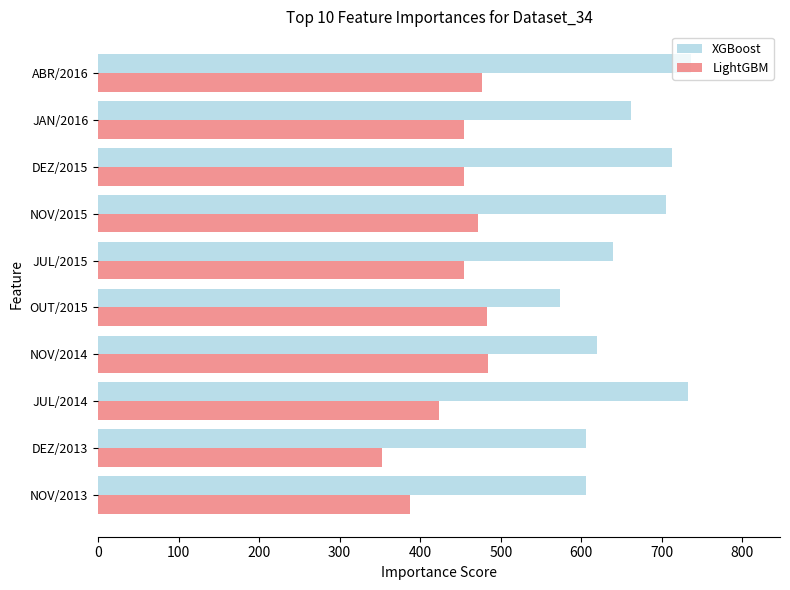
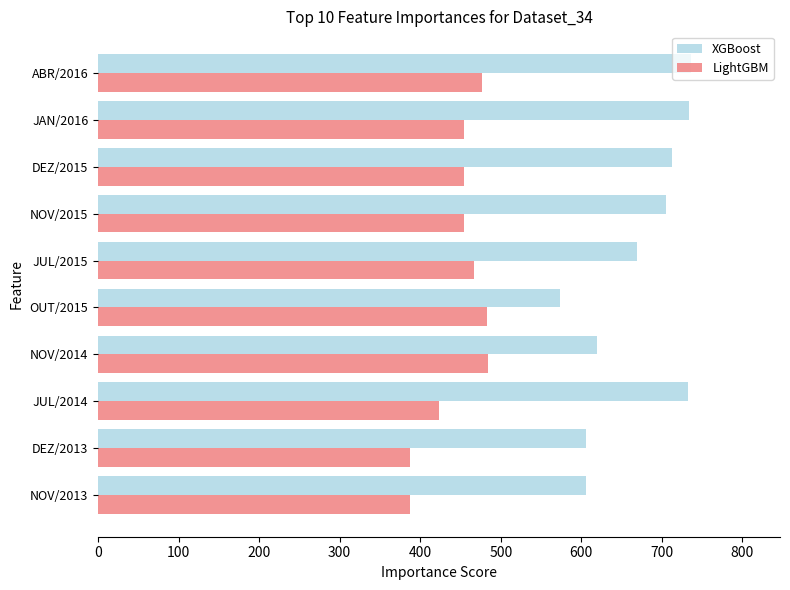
XGBoost, JAN/2016: 660 -> 730
LightGBM, NOV/2015: 470 -> 450
XGBoost, JUL/2015: 640 -> 670
LightGBM, JUL/2015: 450 -> 470
LightGBM, DEZ/2013: 350 -> 390
